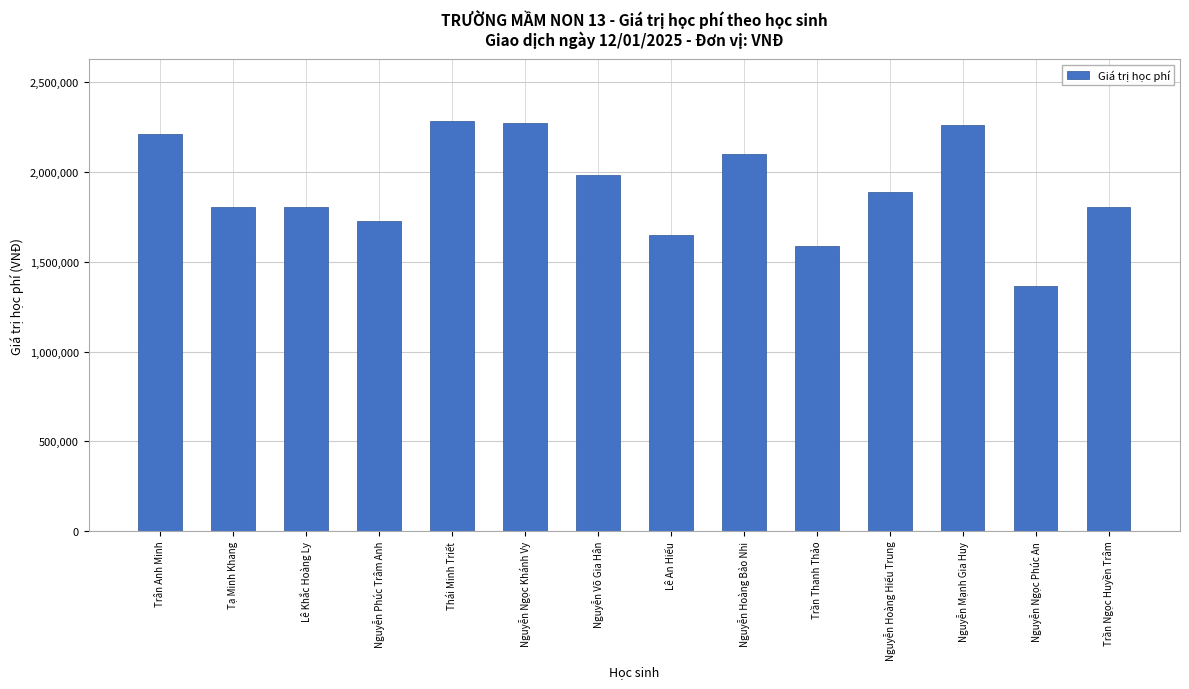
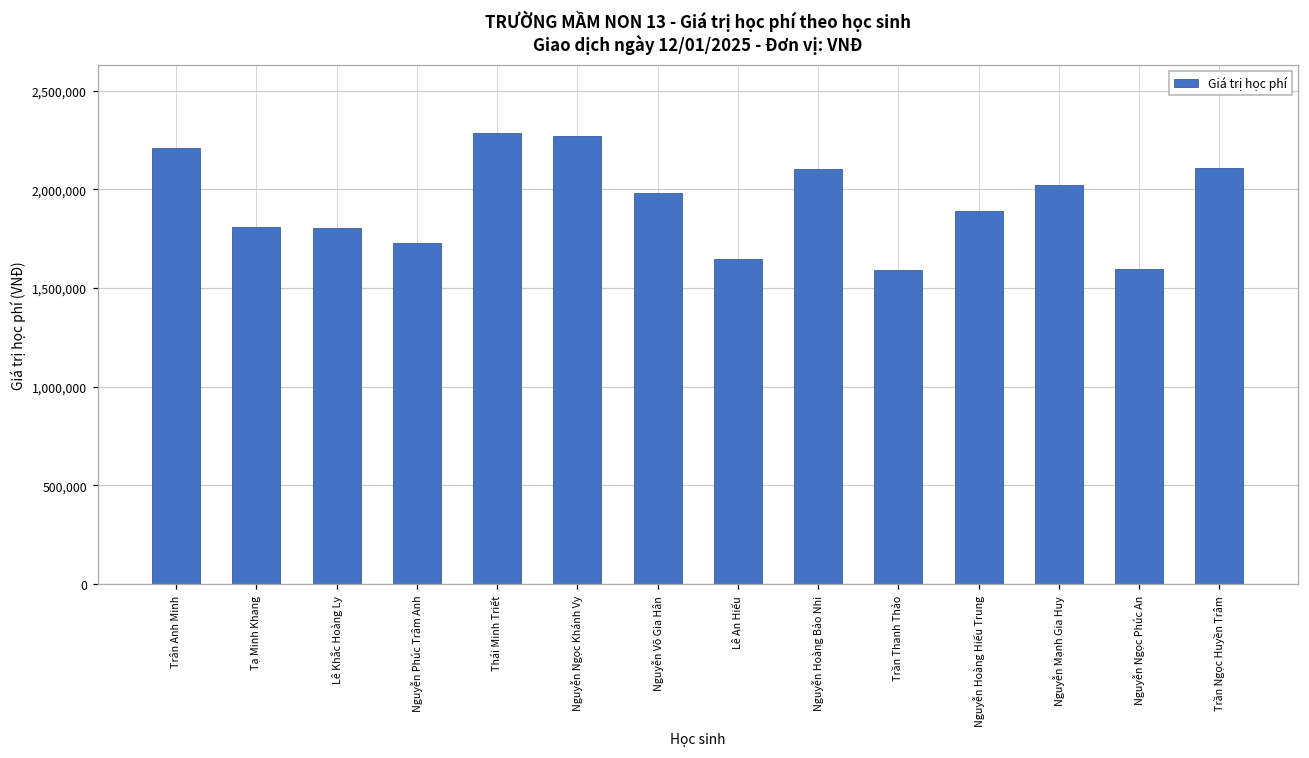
Nguyễn Mạnh Gia Huy: 2,260,000 -> 2,020,000
Nguyễn Ngọc Phúc An: 1,370,000 -> 1,600,000
Trần Ngọc Huyền Trâm: 1,810,000 -> 2,110,000
